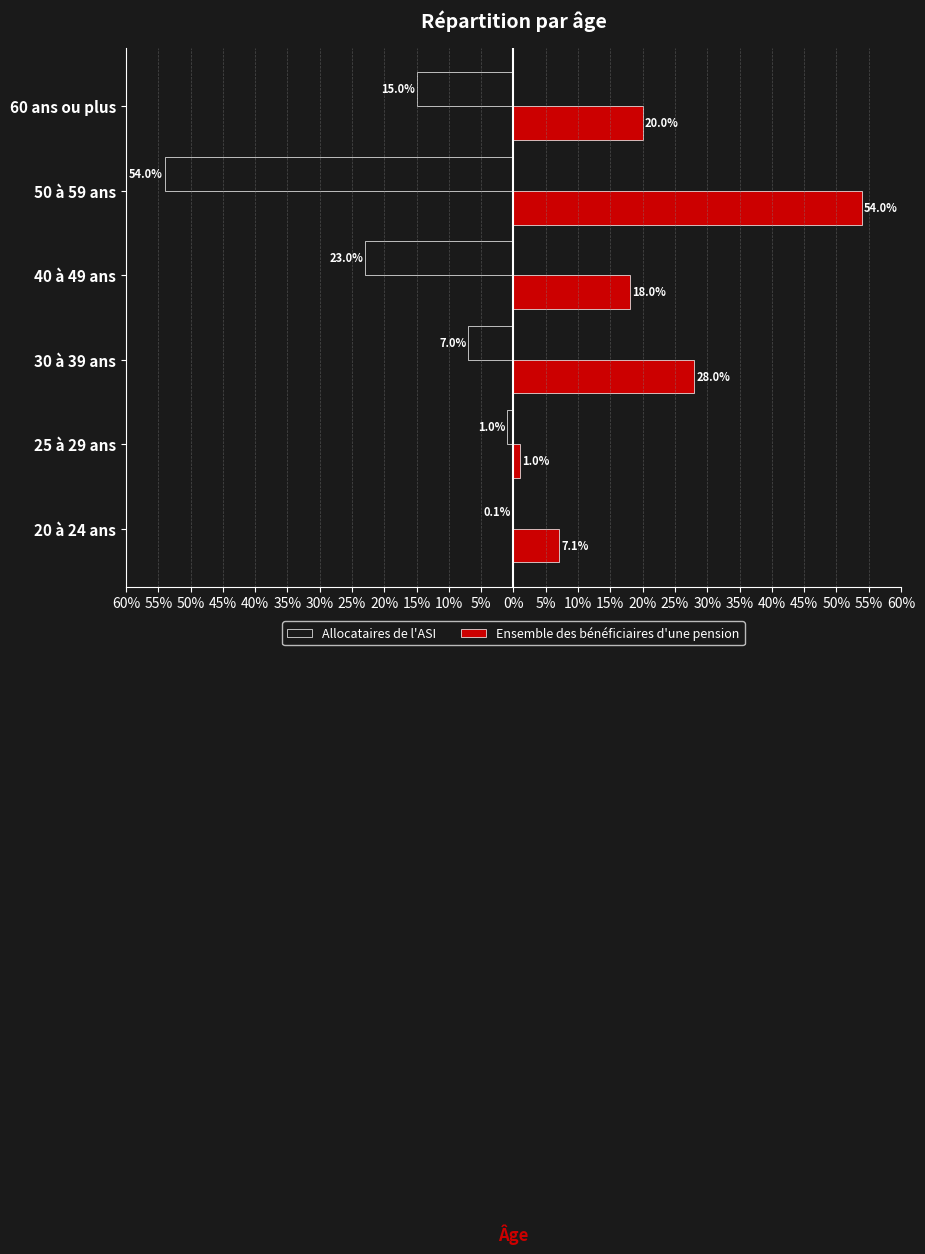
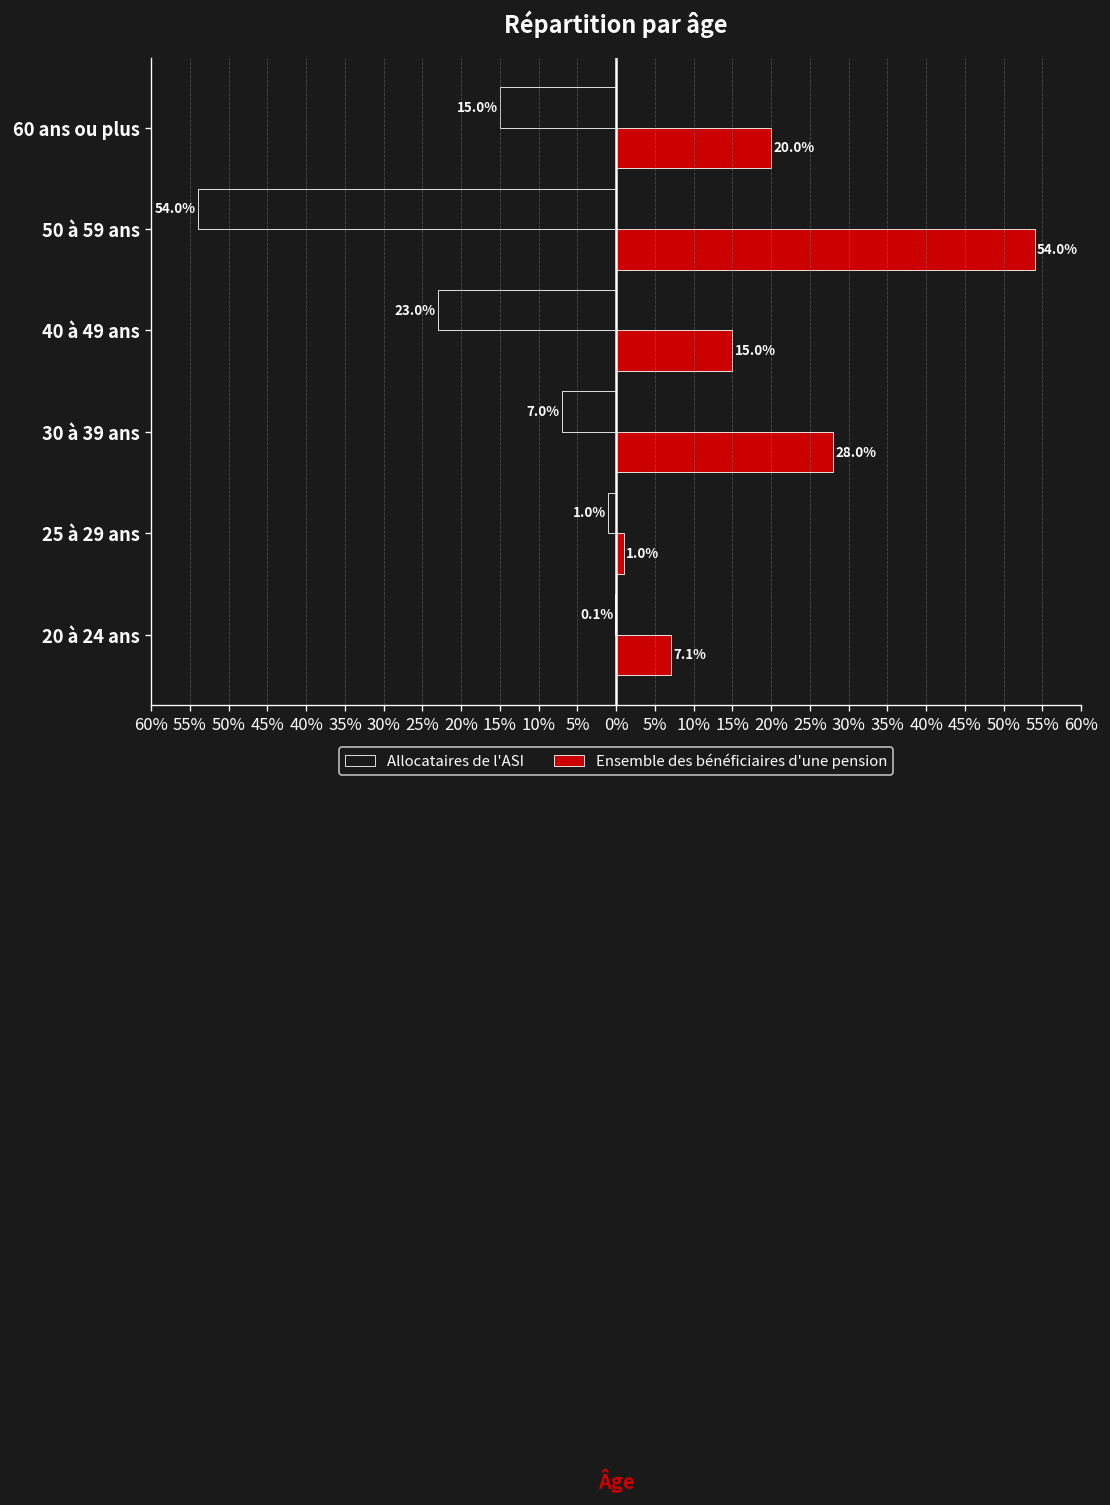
Ensemble des bénéficiaires d'une pension, 40 à 49 ans: 18.0% -> 15.0%
